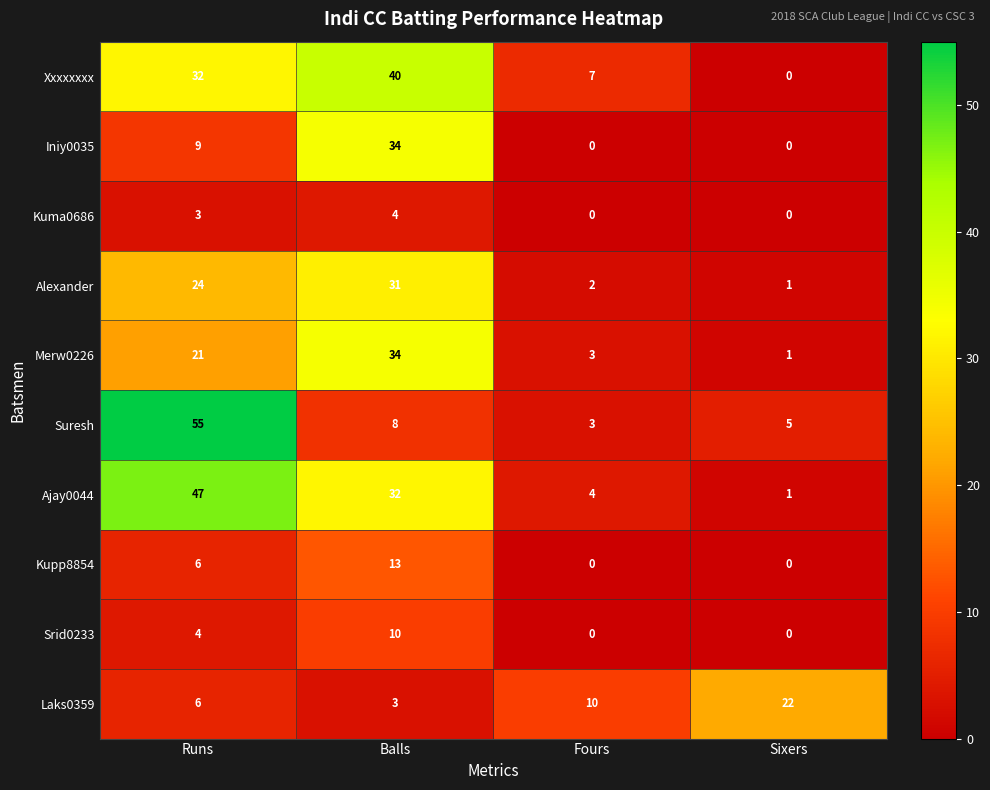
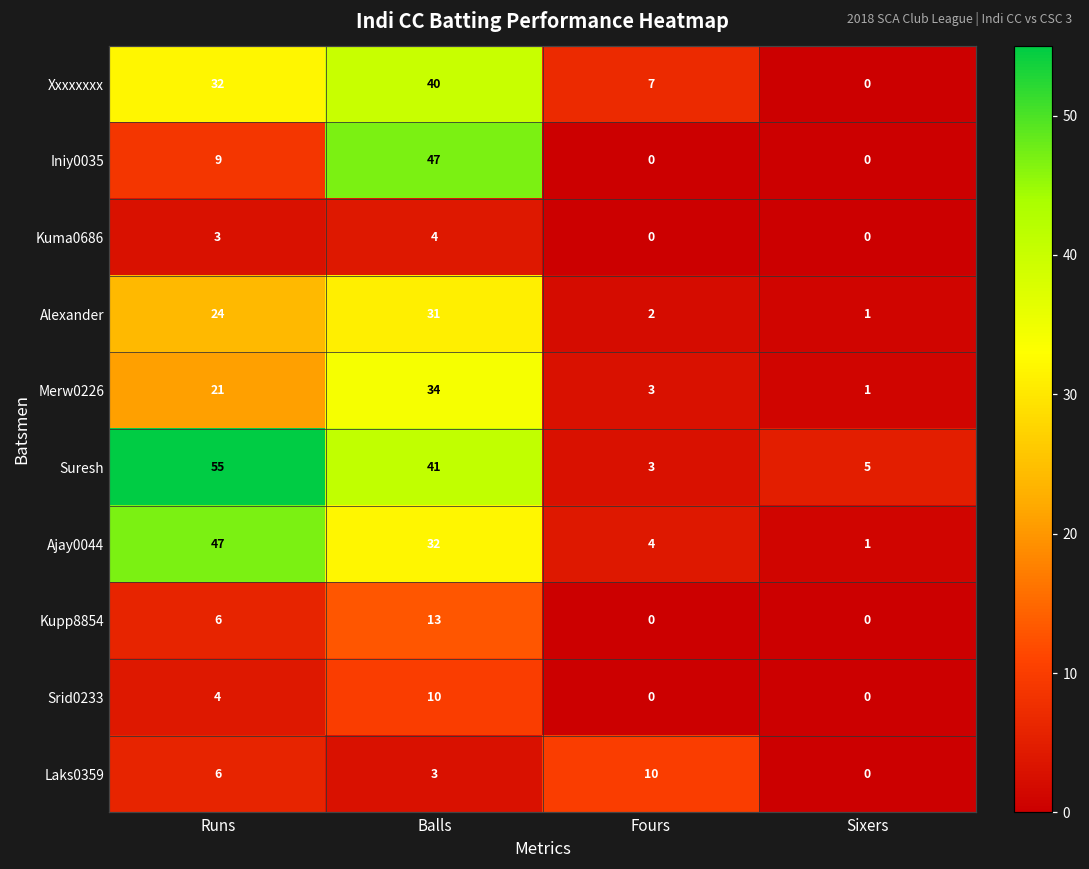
Iniy0035, Balls: 34 -> 47
Suresh, Balls: 8 -> 41
Laks0359, Sixers: 22 -> 0
